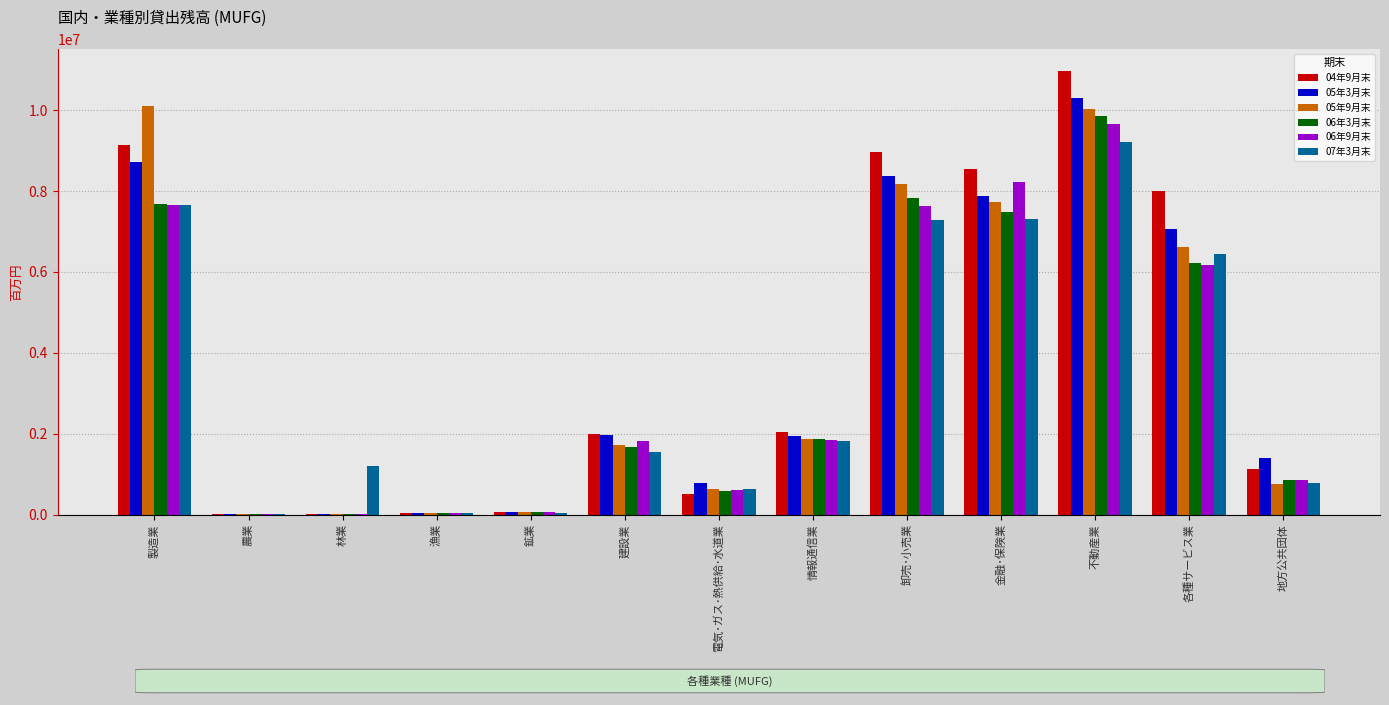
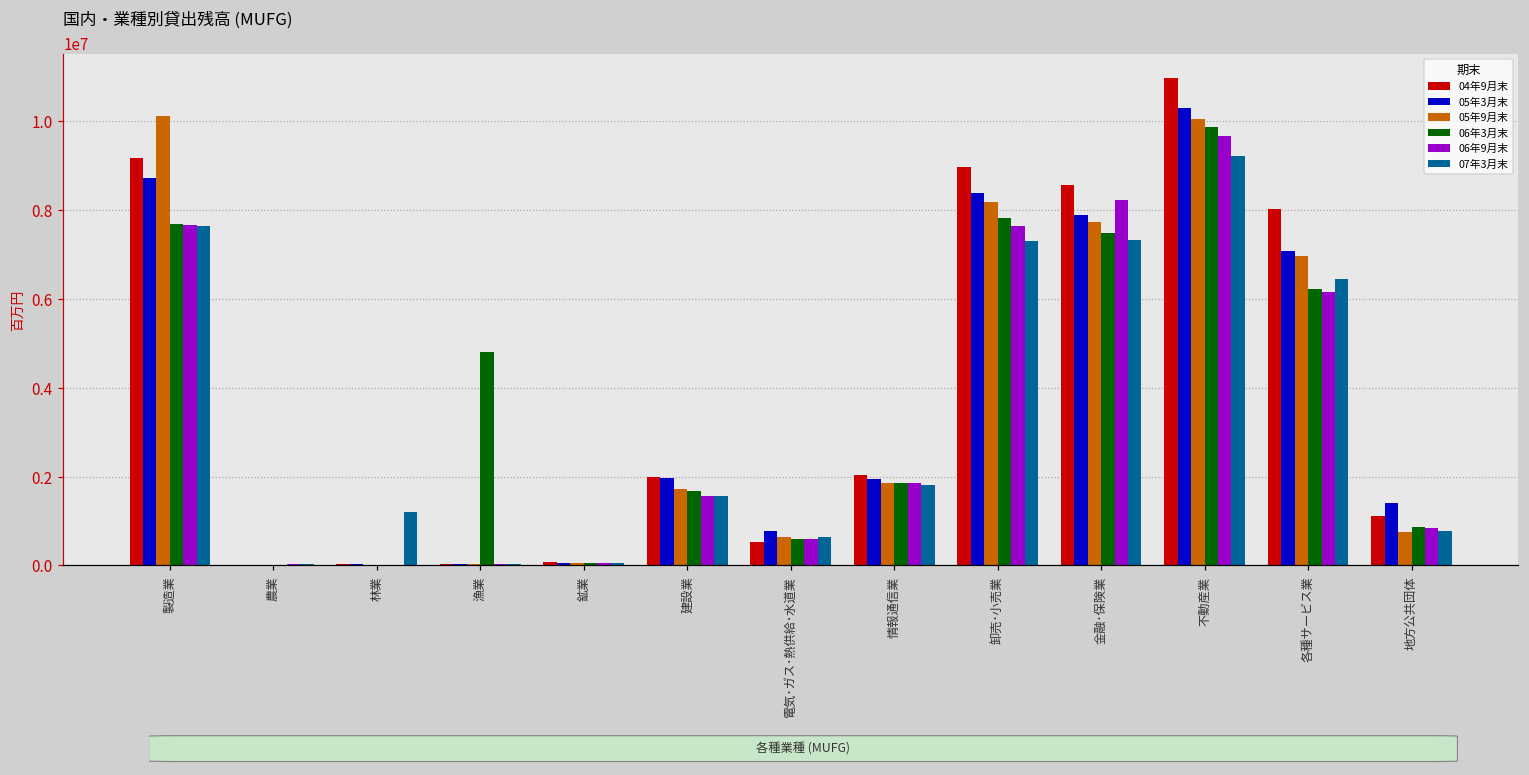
06年3月末, 漁業: 0 -> 4800000
06年9月末, 建設業: 1800000 -> 1600000
05年9月末, 各種サービス業: 6600000 -> 7000000
